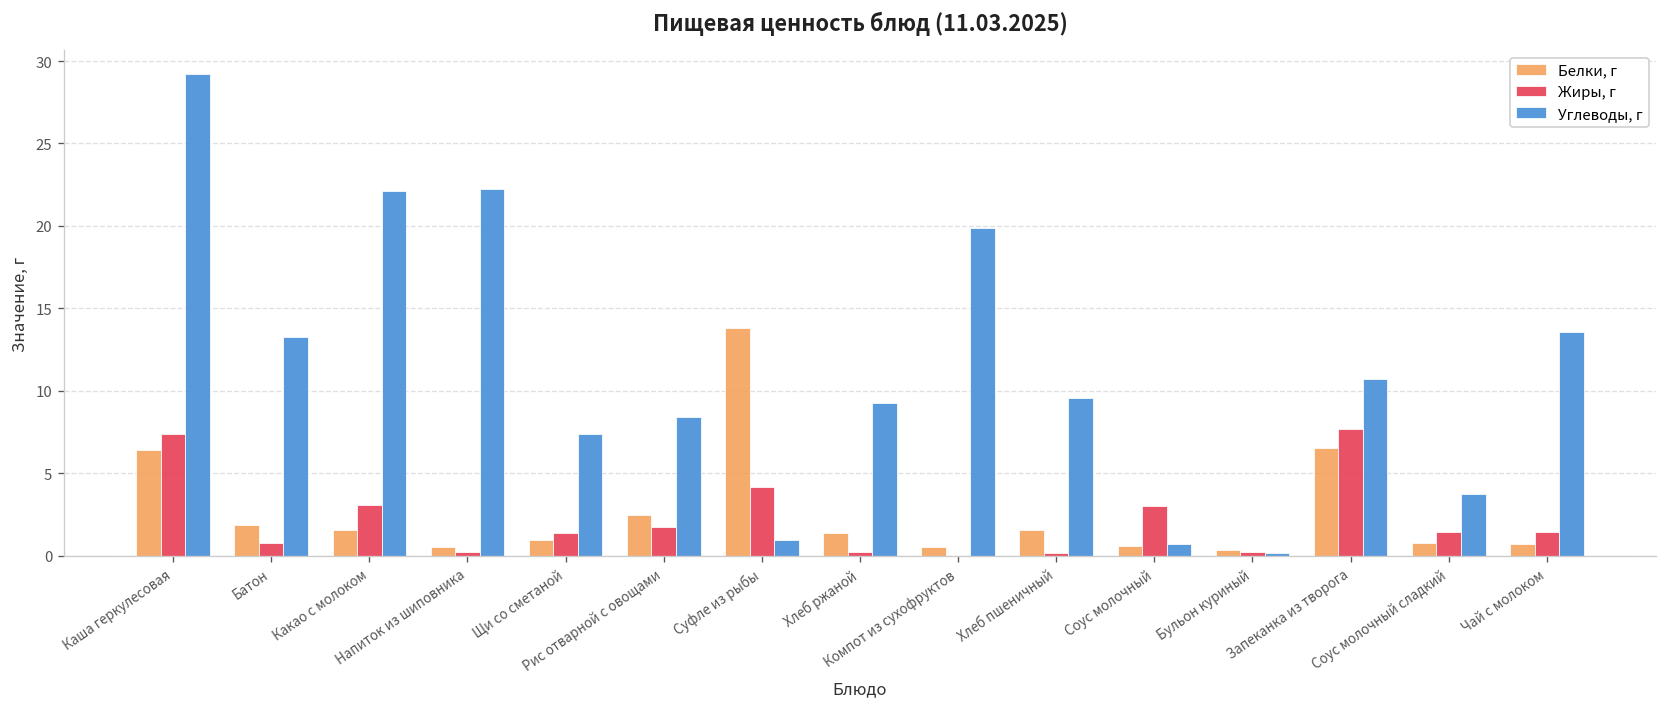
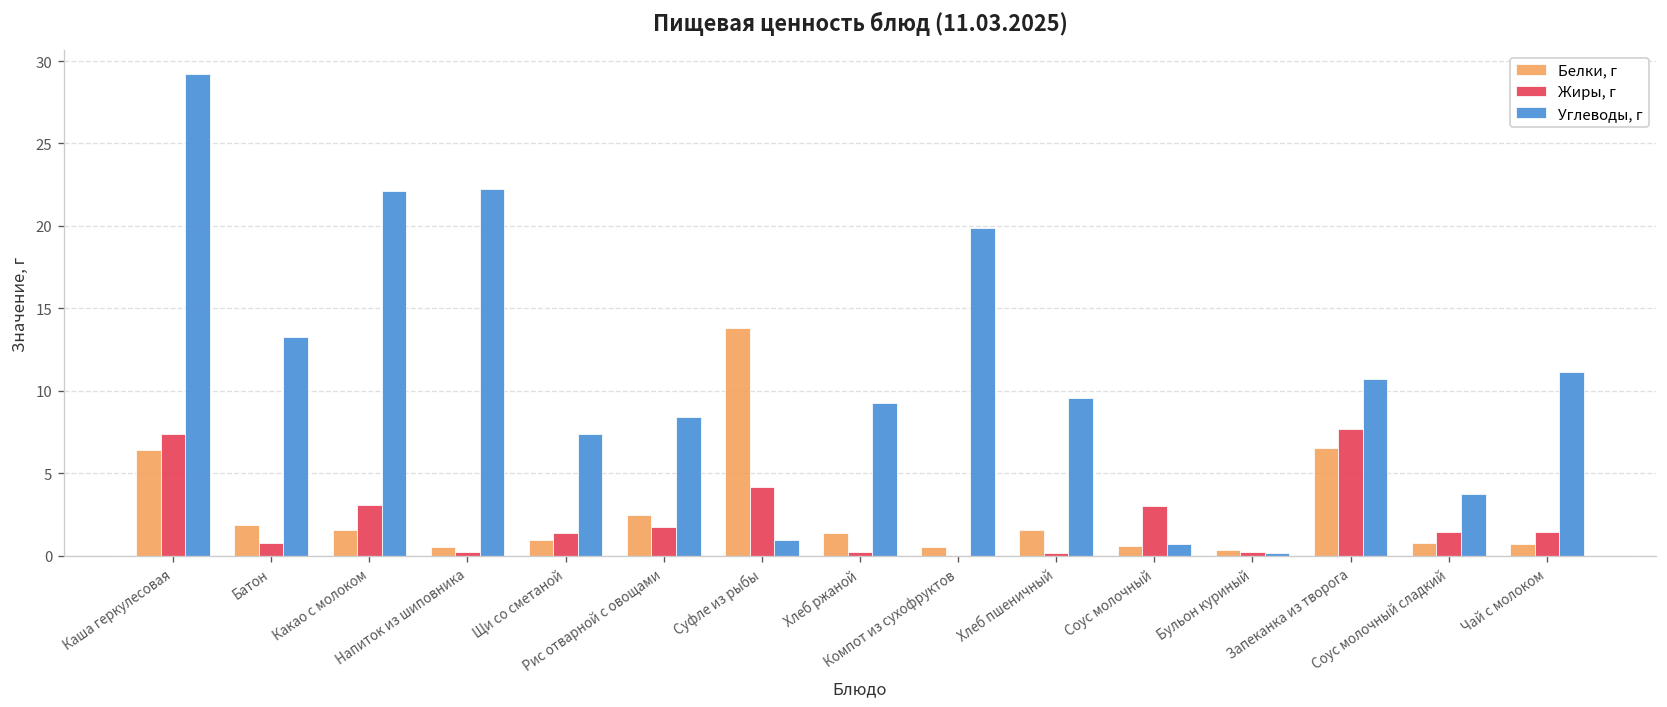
Углеводы, г, Чай с молоком: 13.6 -> 11.1
